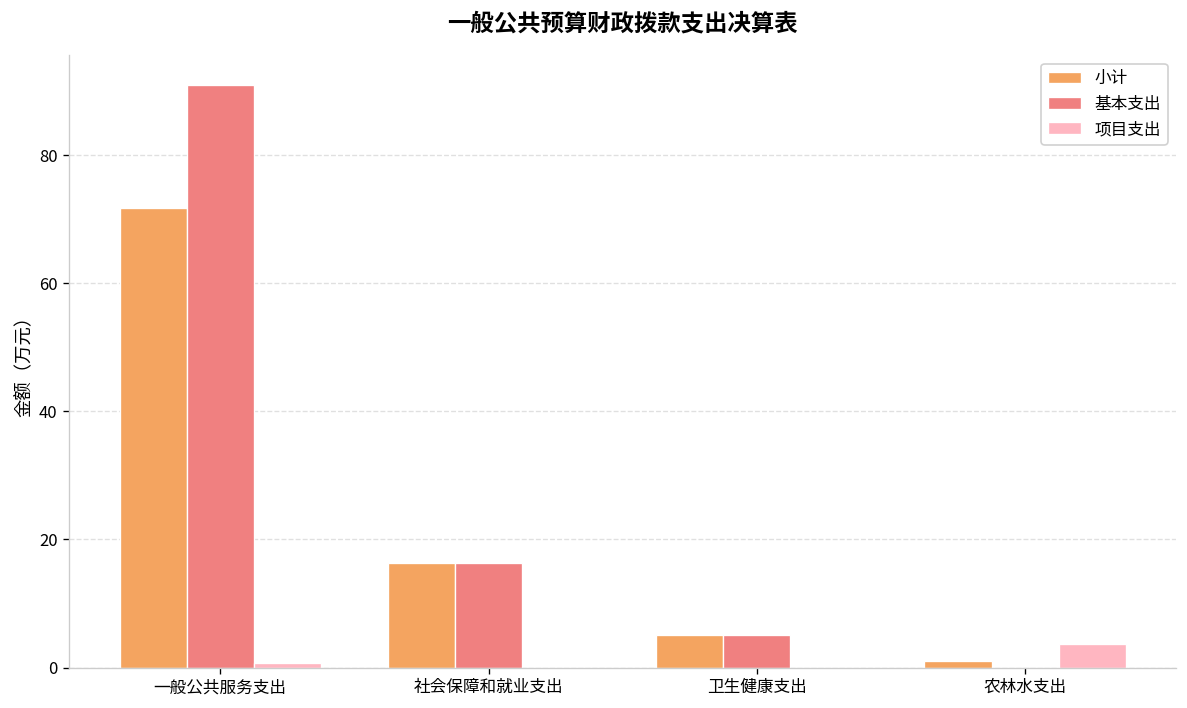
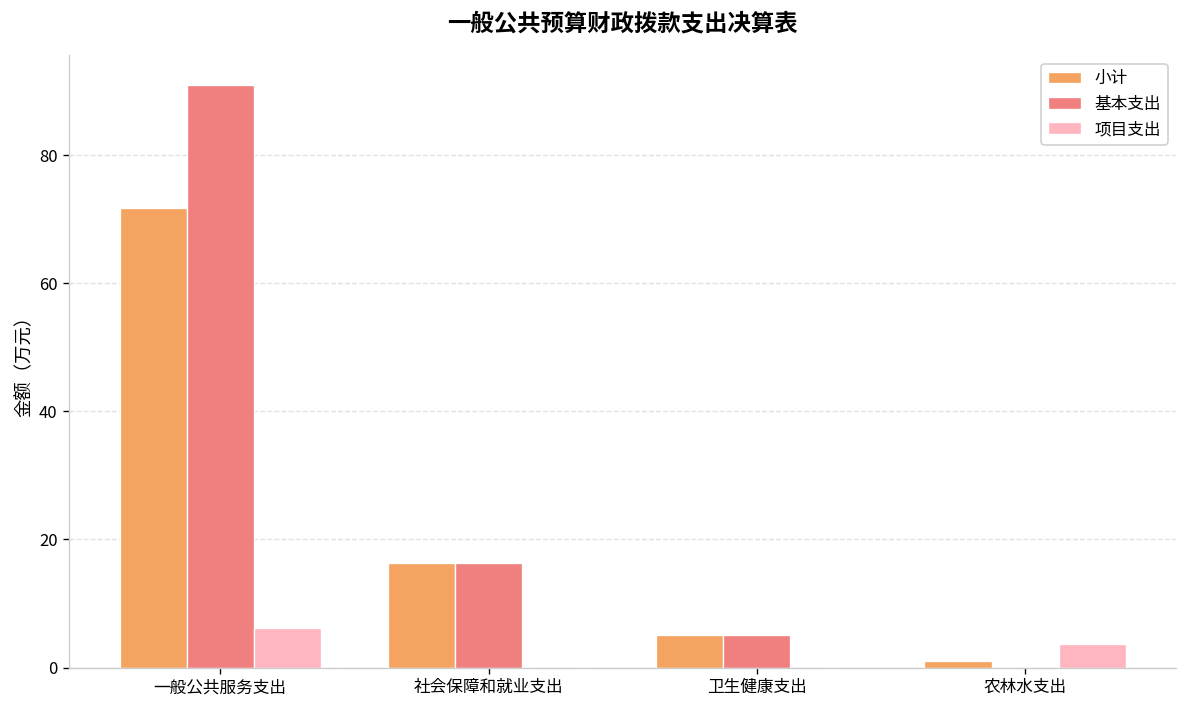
项目支出, 一般公共服务支出: 1 -> 6
